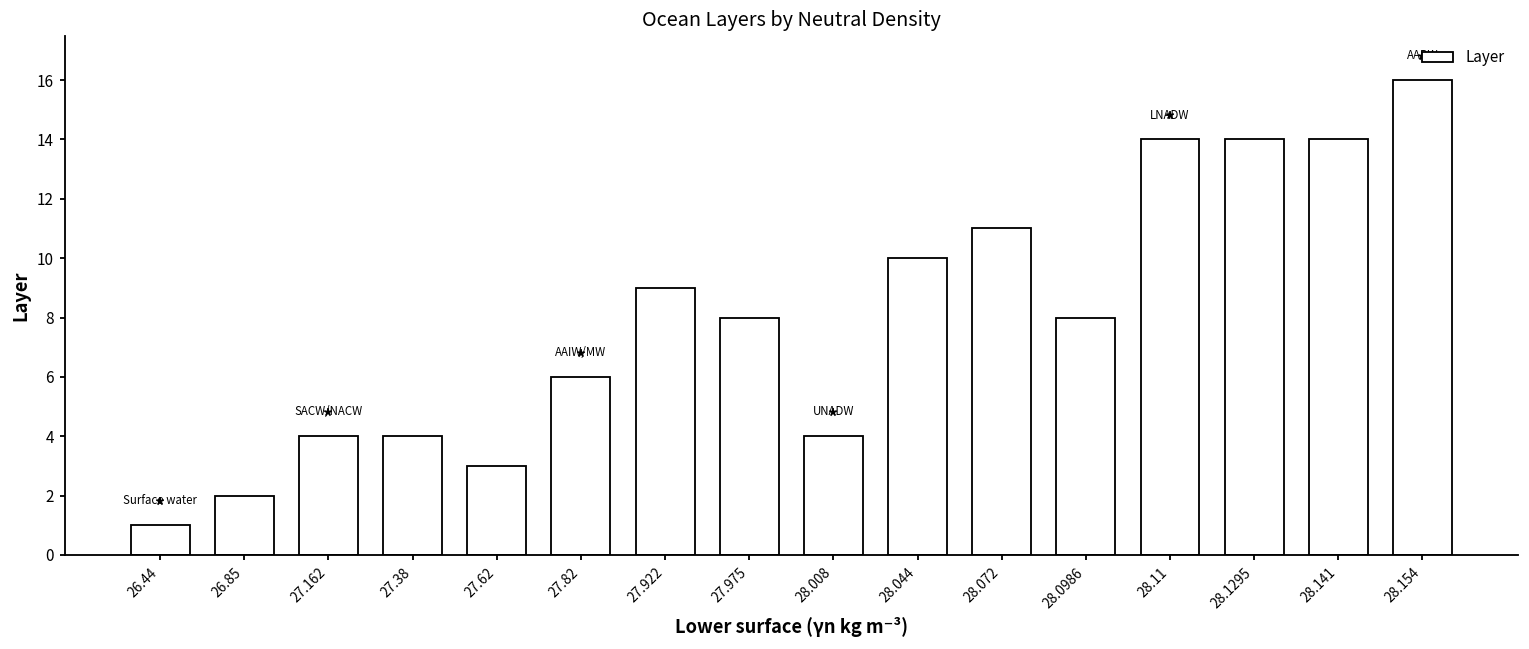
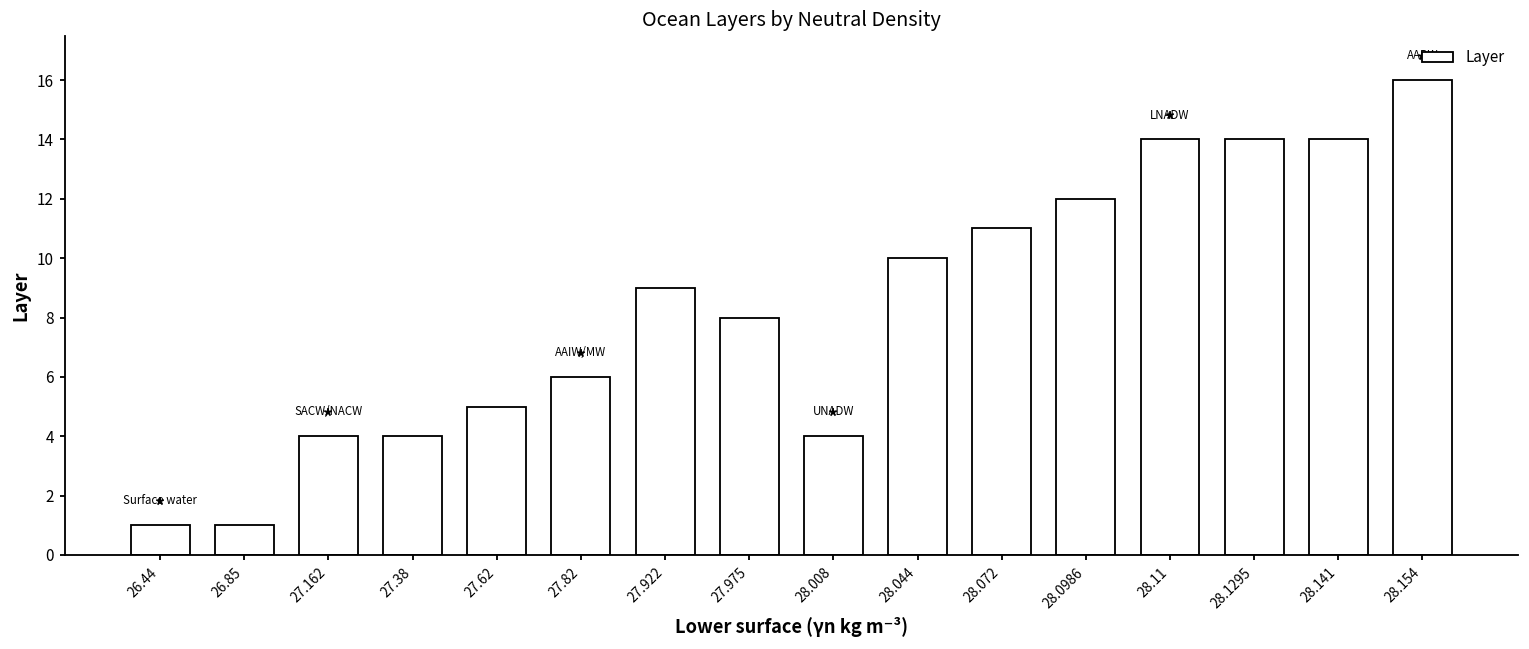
26.85: 2 -> 1
27.62: 3 -> 5
28.0986: 8 -> 12
